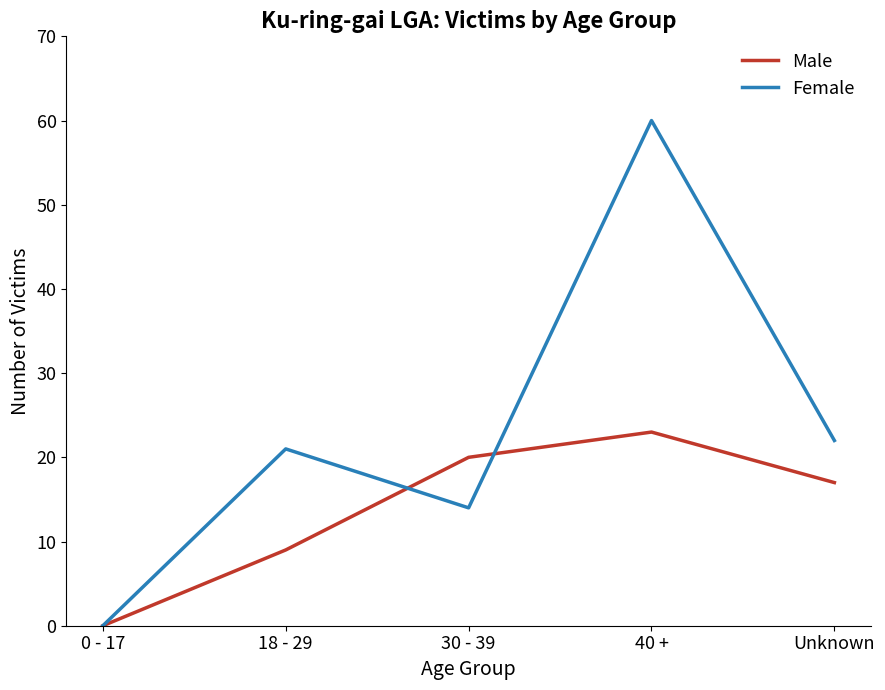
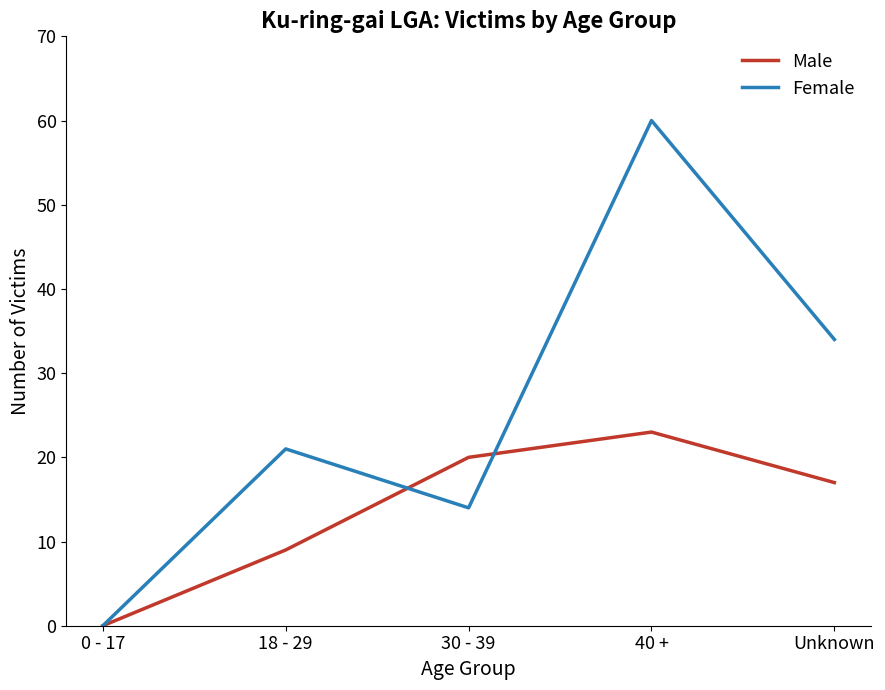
Female, Unknown: 22 -> 34
